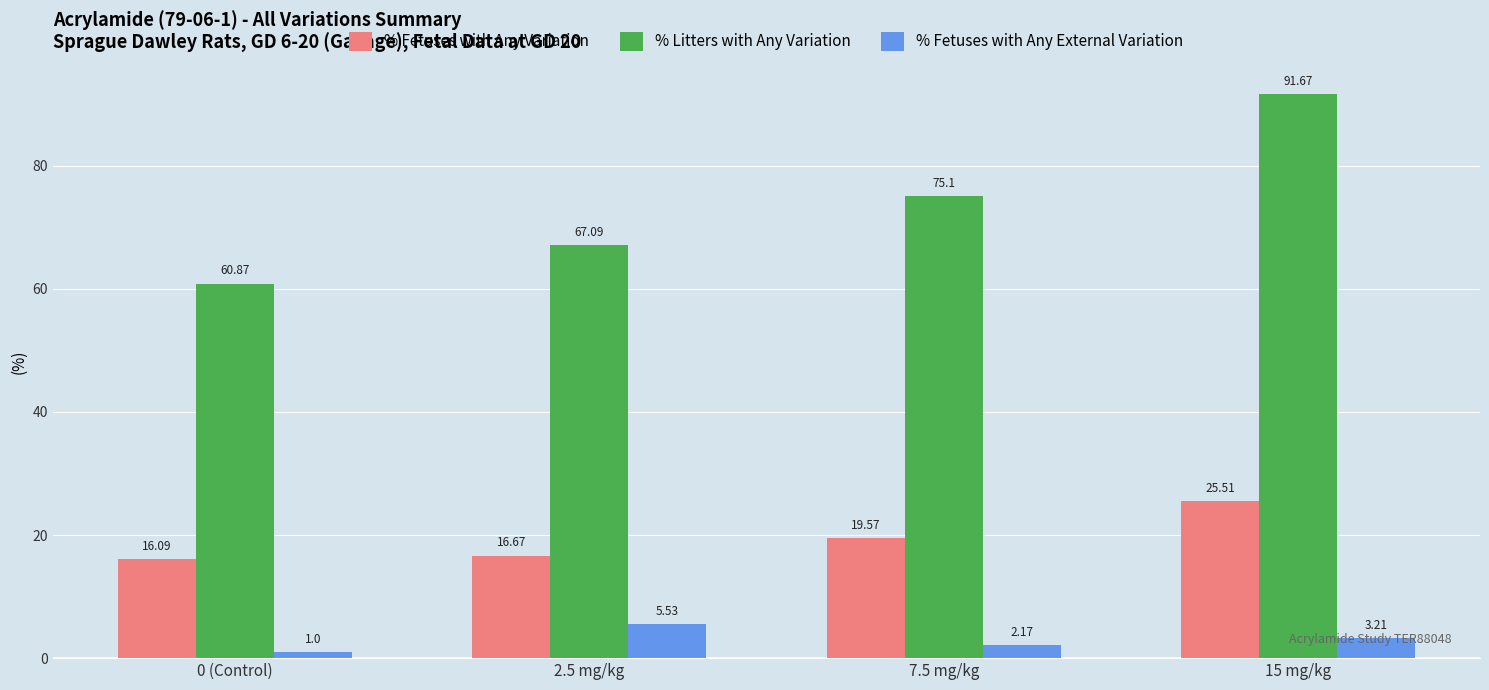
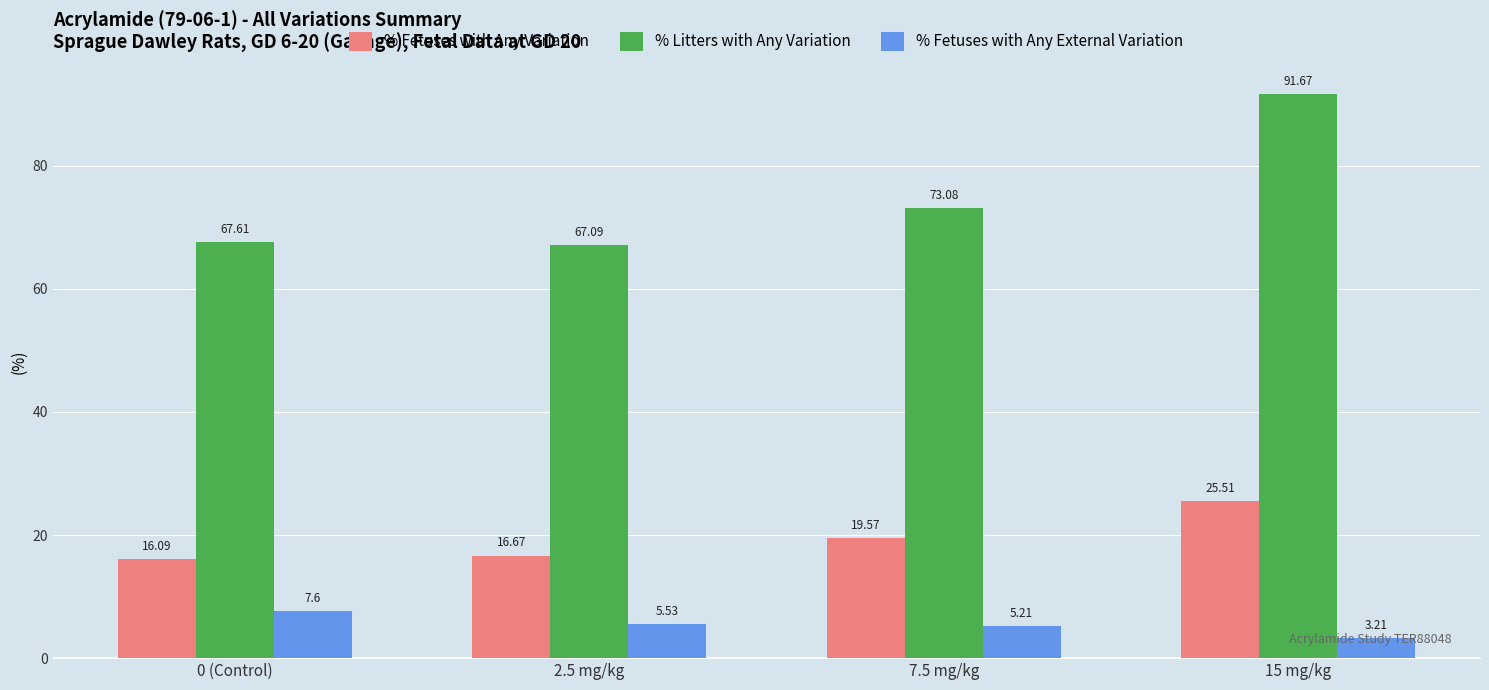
% Litters with Any Variation, 0 (Control): 60.87 -> 67.61
% Fetuses with Any External Variation, 0 (Control): 1.0 -> 7.6
% Litters with Any Variation, 7.5 mg/kg: 75.1 -> 73.08
% Fetuses with Any External Variation, 7.5 mg/kg: 2.17 -> 5.21
